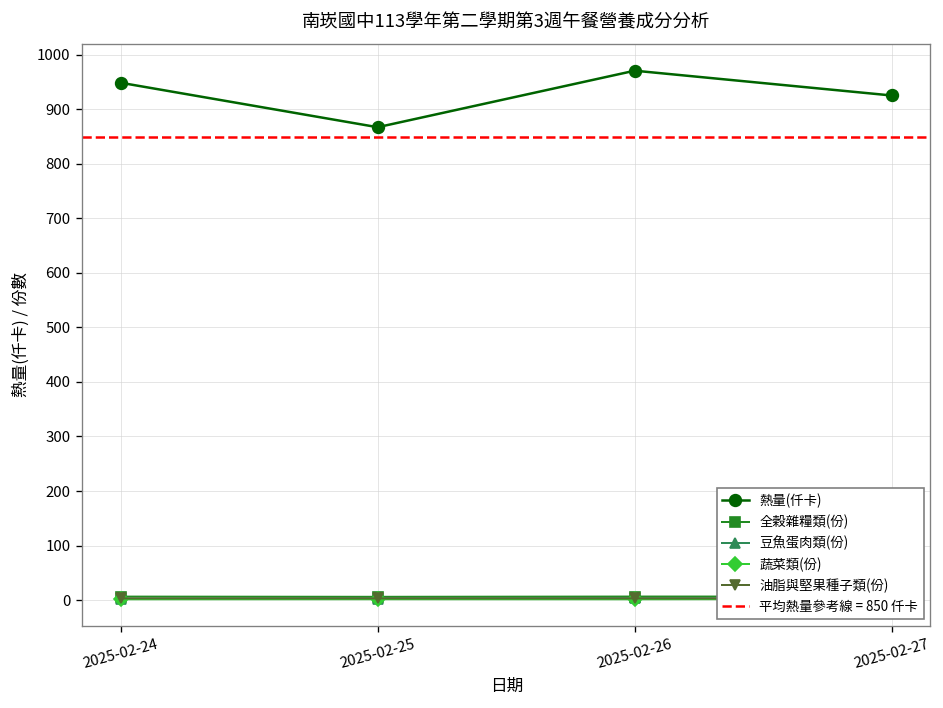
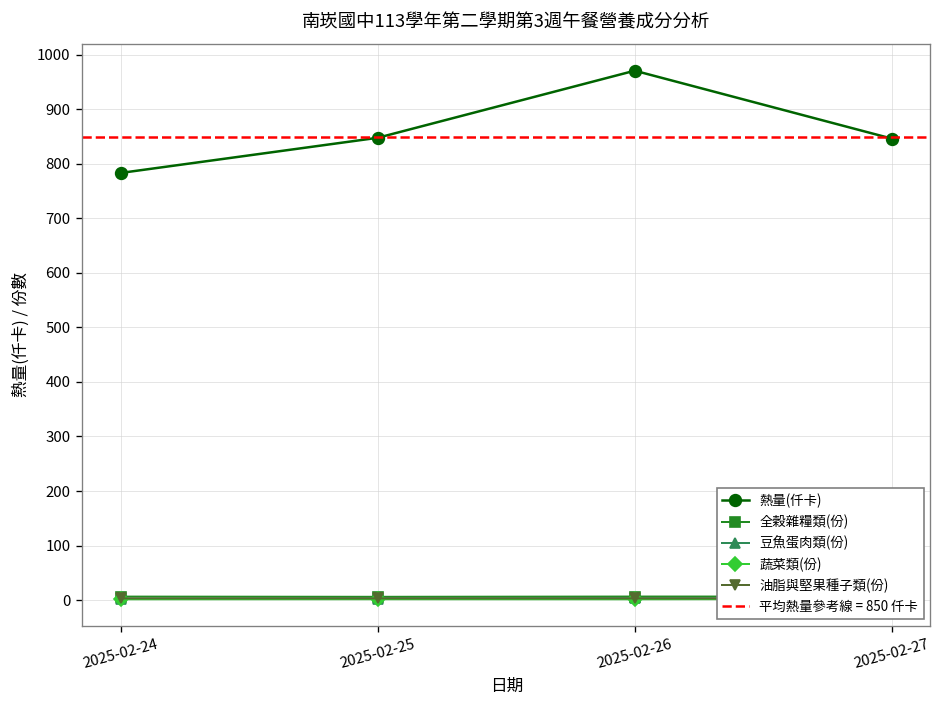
熱量(仟卡), 2025-02-24: 950 -> 780
熱量(仟卡), 2025-02-25: 870 -> 850
熱量(仟卡), 2025-02-27: 930 -> 850
